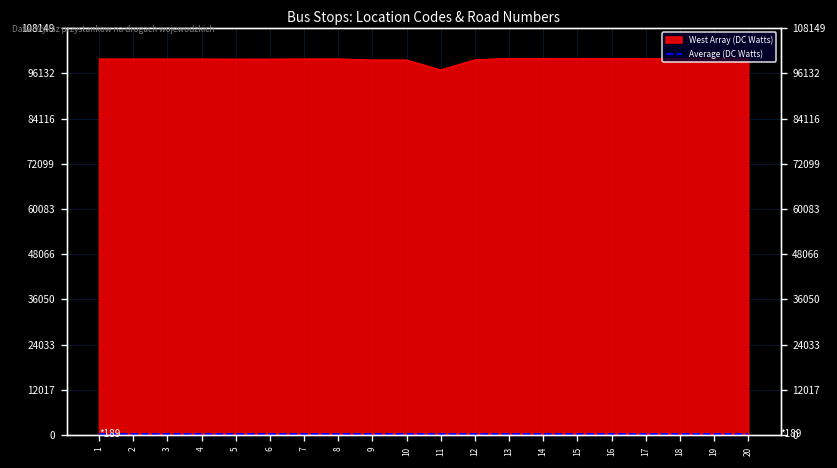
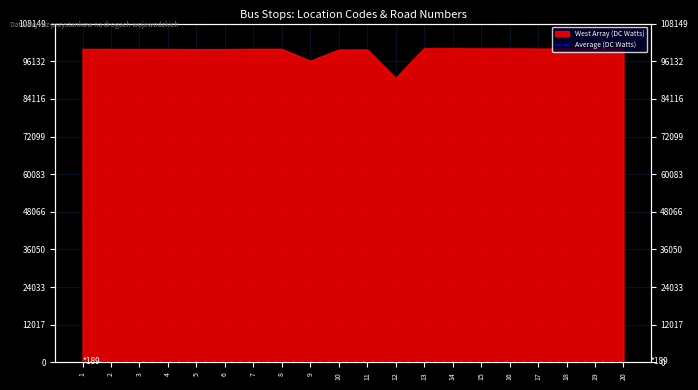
West Array (DC Watts), 9: 100000 -> 96000
West Array (DC Watts), 11: 97000 -> 100000
West Array (DC Watts), 12: 100000 -> 91000
